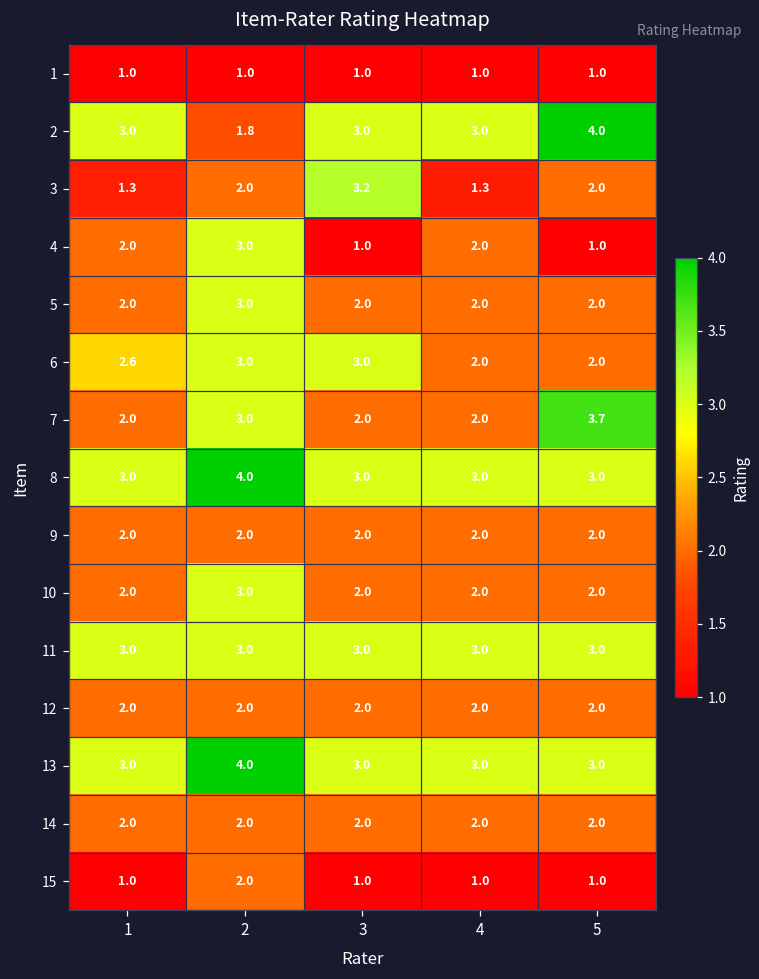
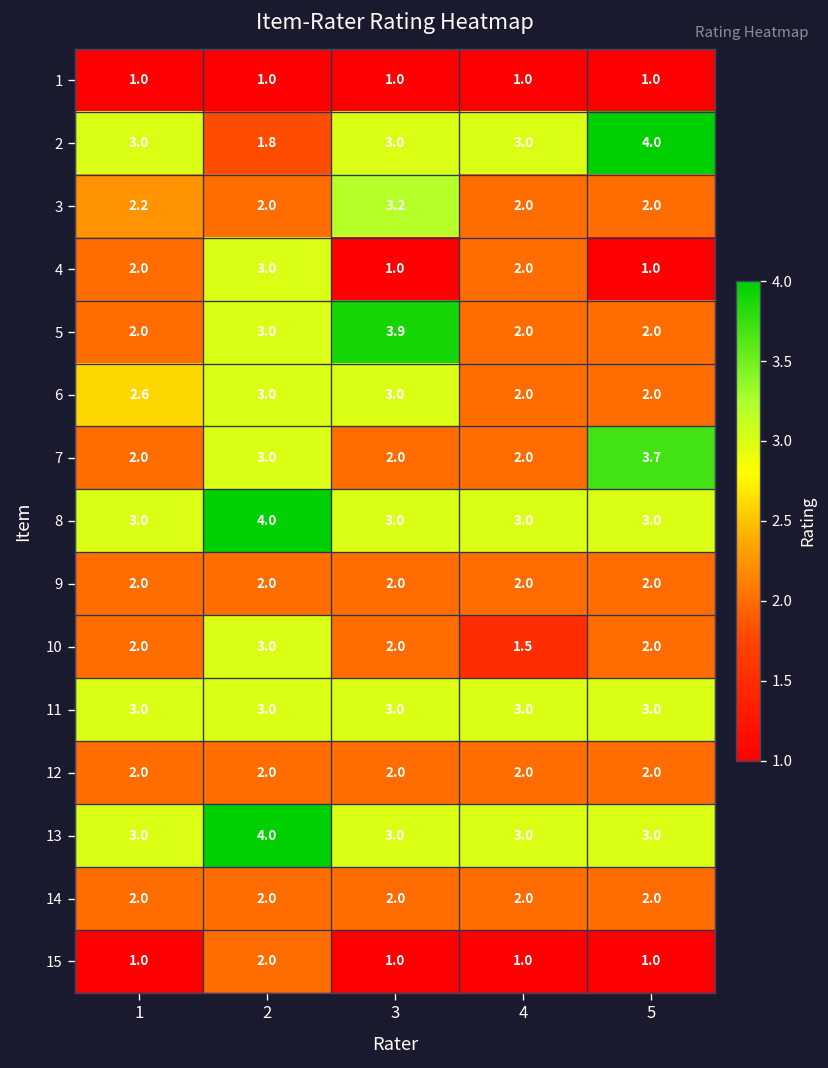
3, 1: 1.3 -> 2.2
3, 4: 1.3 -> 2.0
5, 3: 2.0 -> 3.9
10, 4: 2.0 -> 1.5
